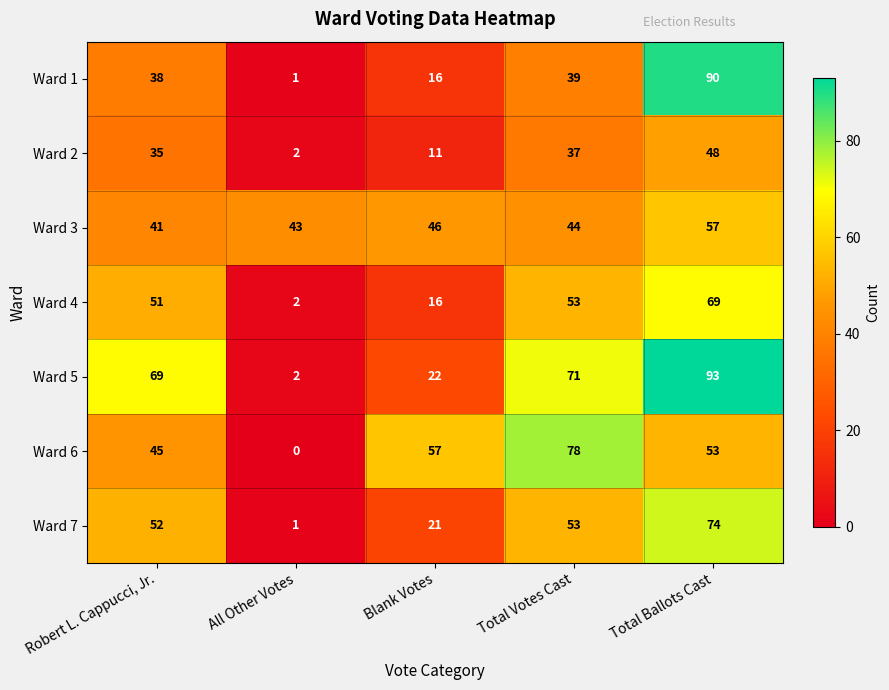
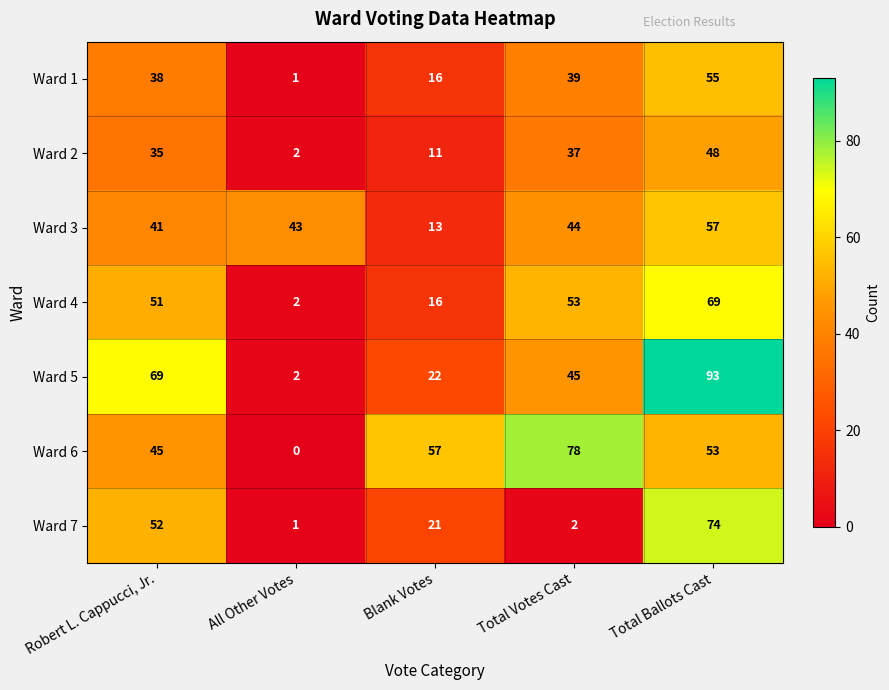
Ward 1, Total Ballots Cast: 90 -> 55
Ward 3, Blank Votes: 46 -> 13
Ward 5, Total Votes Cast: 71 -> 45
Ward 7, Total Votes Cast: 53 -> 2
